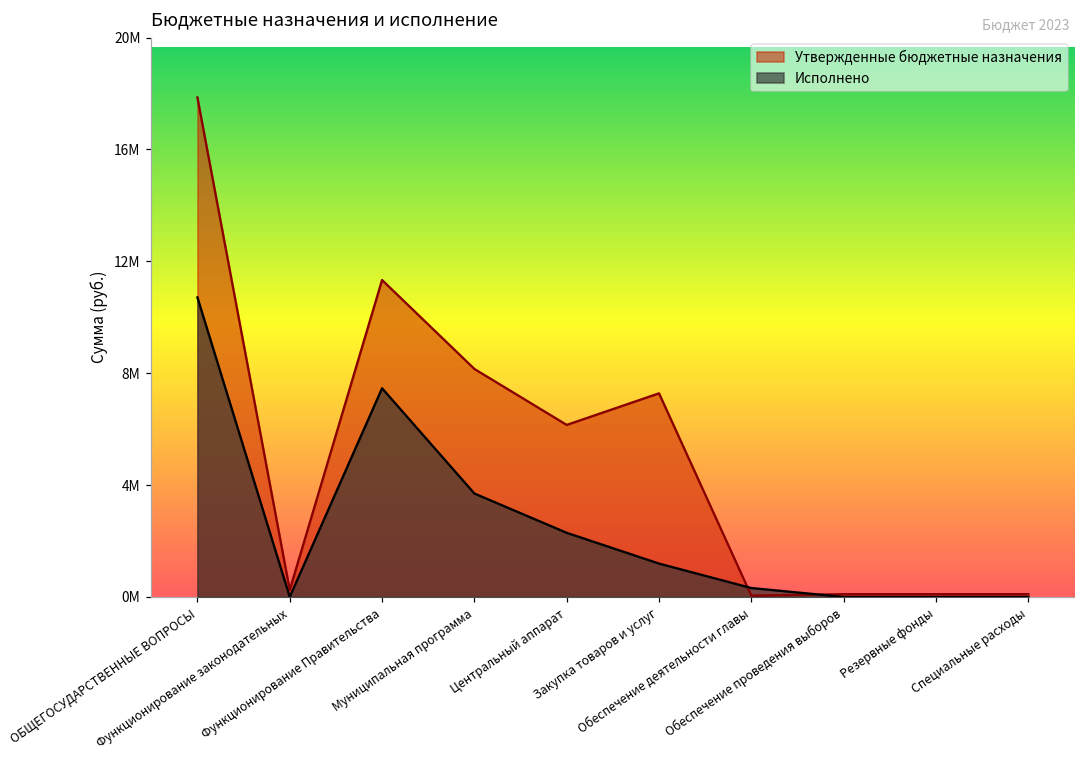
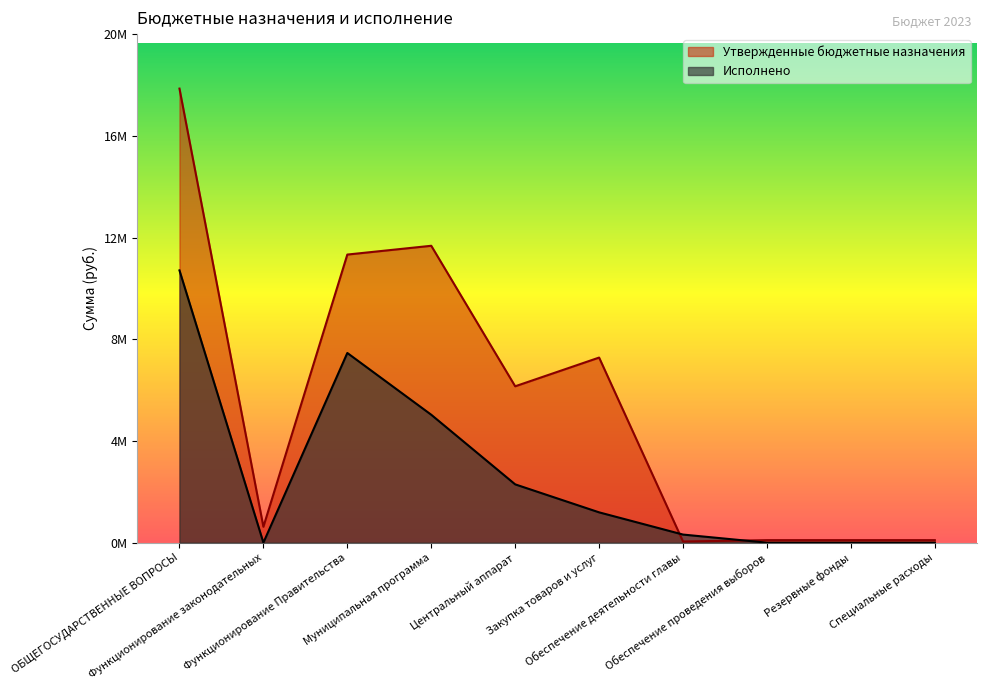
Утвержденные бюджетные назначения, Функционирование законодательных: 300000 -> 600000
Утвержденные бюджетные назначения, Муниципальная программа: 8200000 -> 11800000
Исполнено, Муниципальная программа: 3700000 -> 5100000
